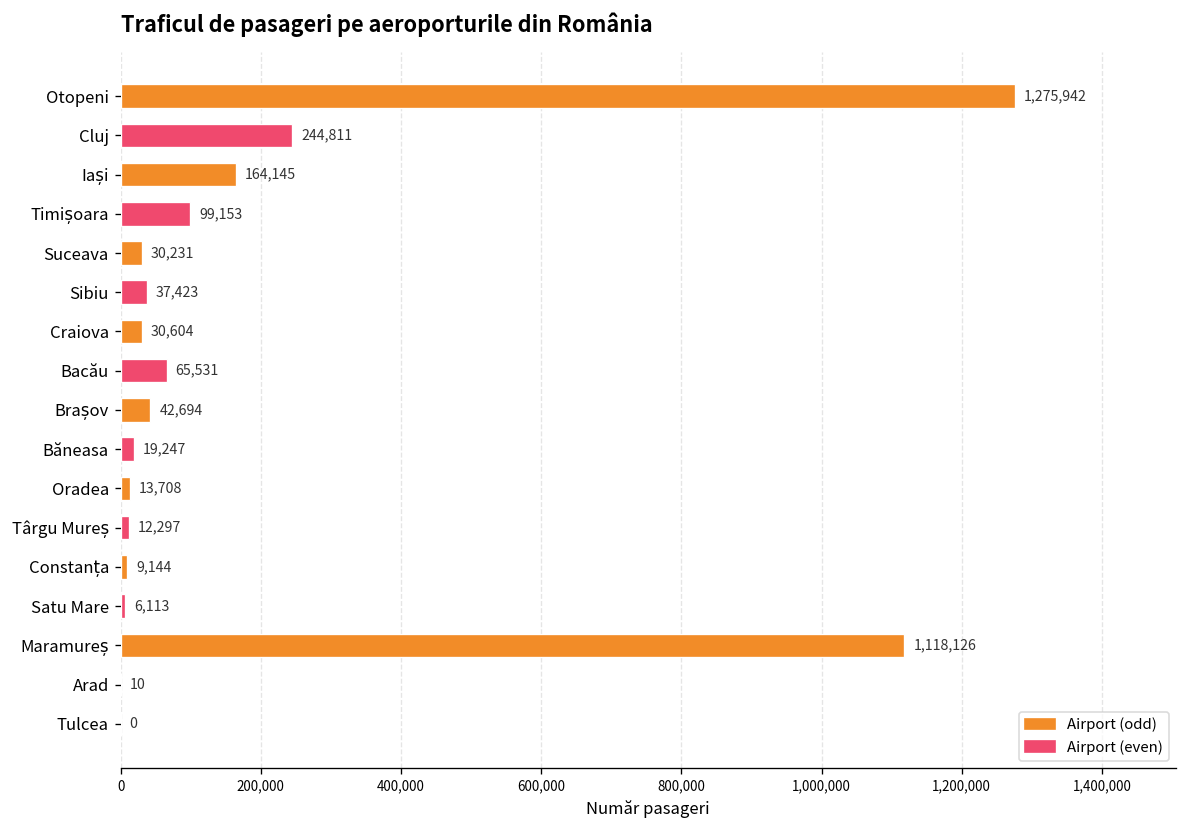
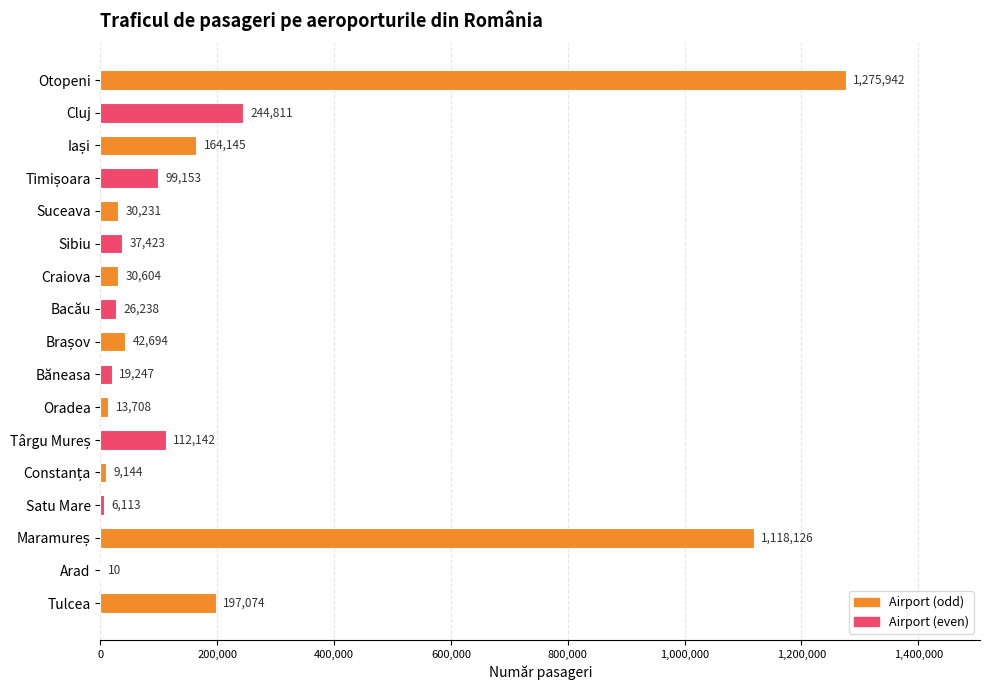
Bacău: 65,531 -> 26,238
Târgu Mureș: 12,297 -> 112,142
Tulcea: 0 -> 197,074
